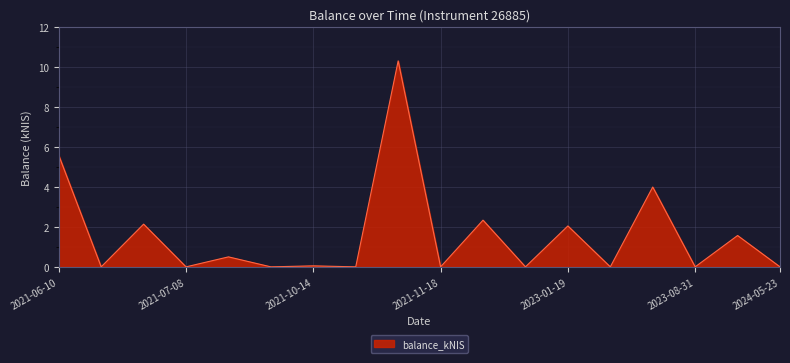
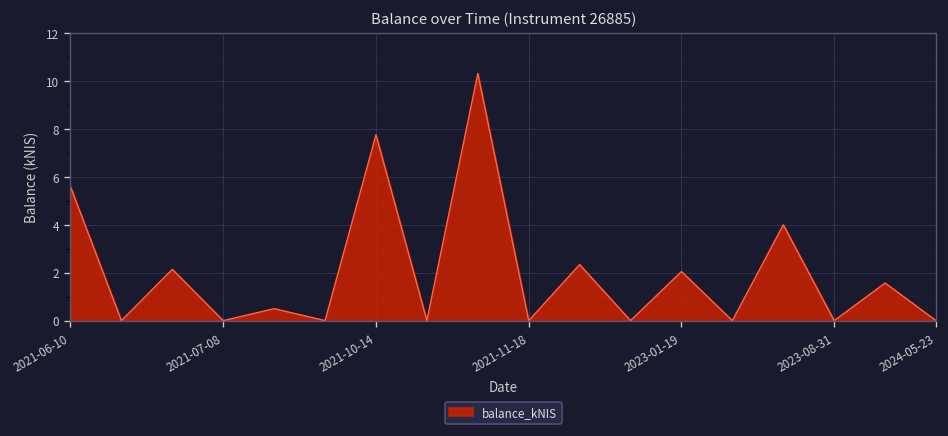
2021-10-14: 0.1 -> 7.8
